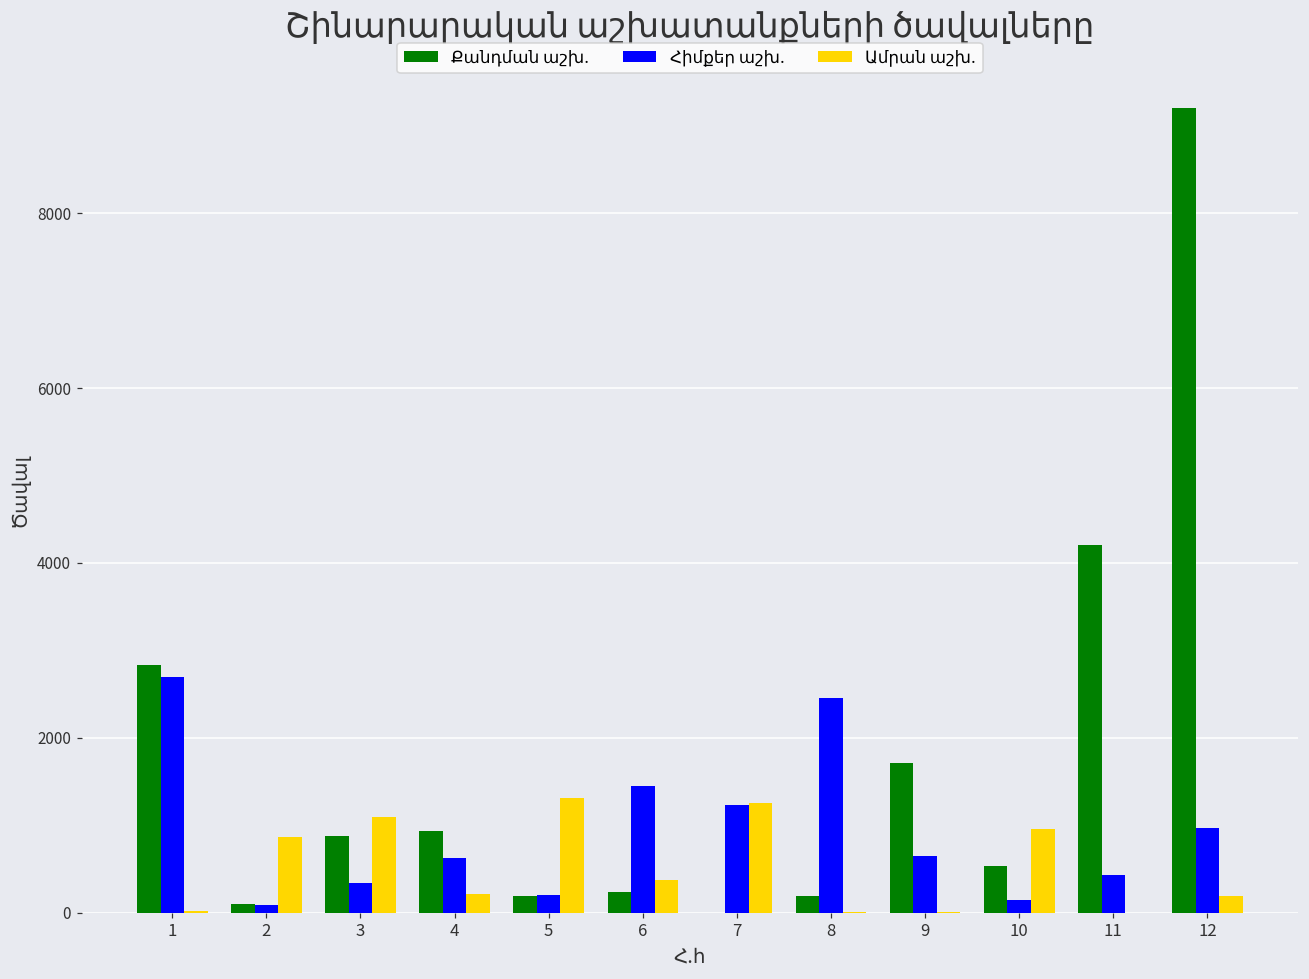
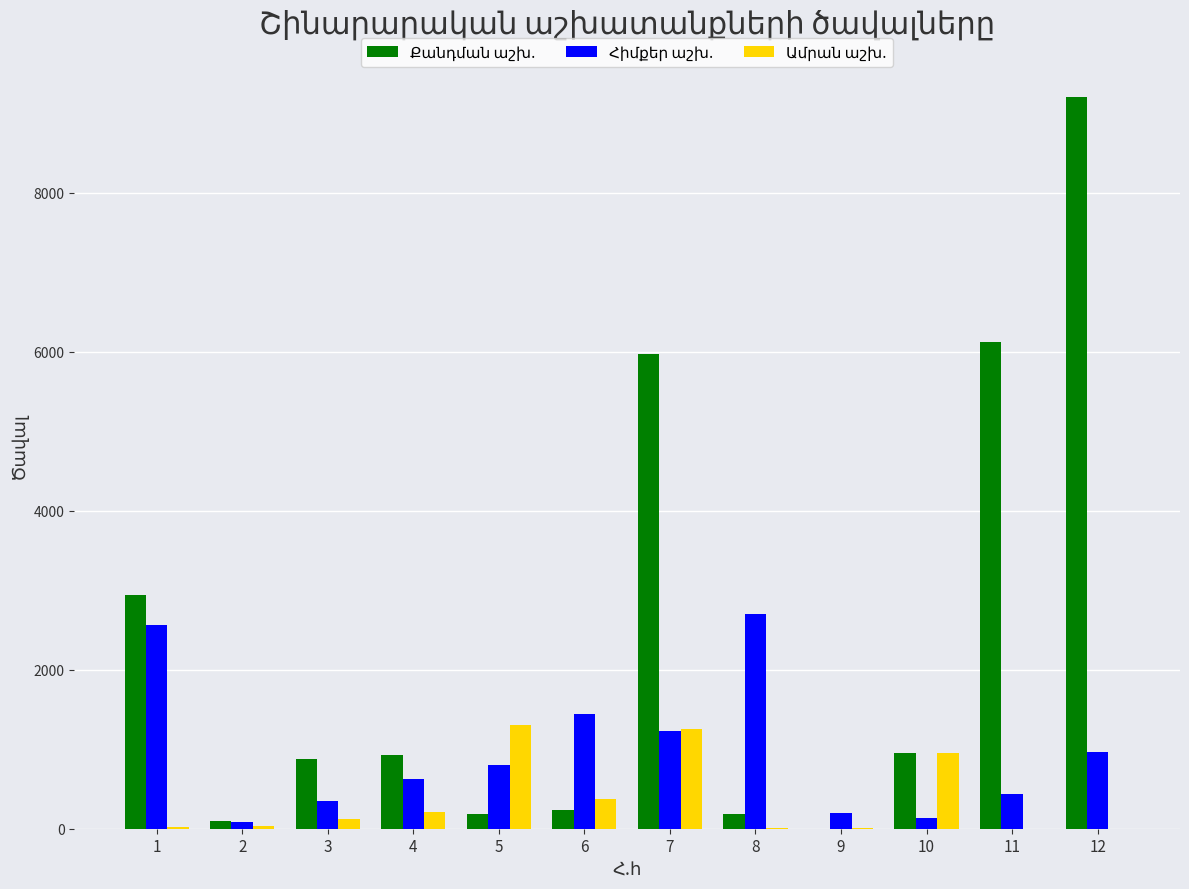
Քանդման աշխ., 1: 2800 -> 2900
Հիմքեր աշխ., 1: 2700 -> 2600
Ամրան աշխ., 2: 900 -> 0
Ամրան աշխ., 3: 1100 -> 100
Հիմքեր աշխ., 5: 200 -> 800
Քանդման աշխ., 7: 0 -> 6000
Հիմքեր աշխ., 8: 2500 -> 2700
Քանդման աշխ., 9: 1700 -> 0
Հիմքեր աշխ., 9: 700 -> 200
Քանդման աշխ., 10: 500 -> 1000
Քանդման աշխ., 11: 4200 -> 6100
Ամրան աշխ., 12: 200 -> 0
